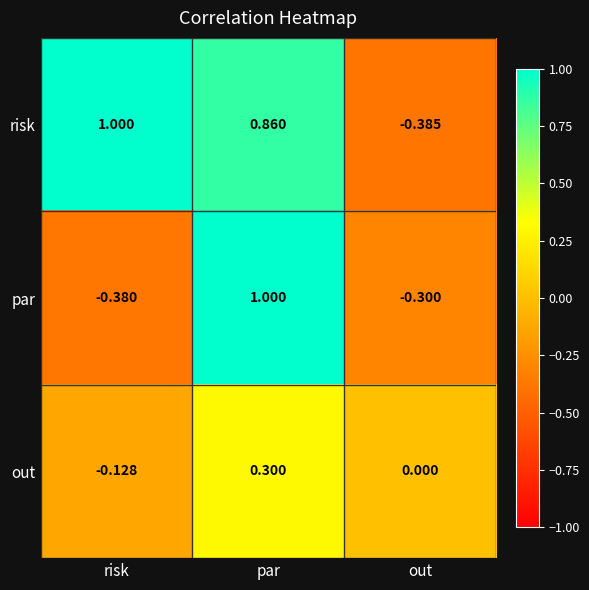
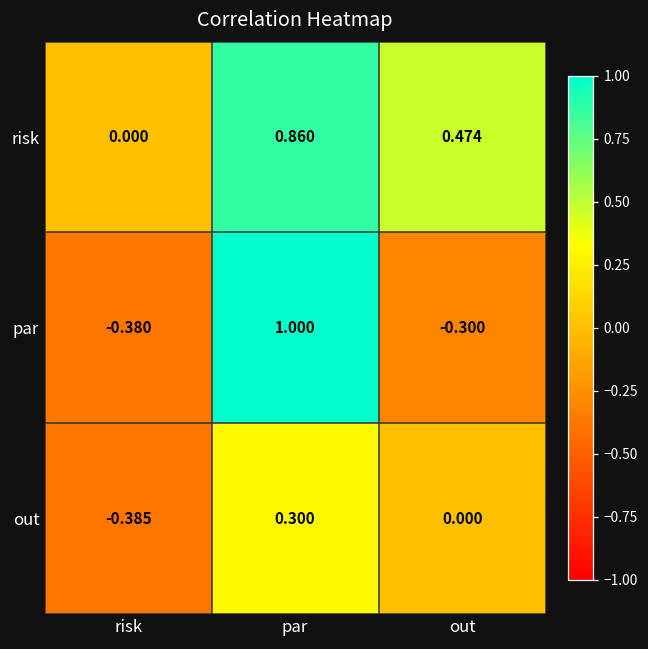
risk, risk: 1.000 -> 0.000
risk, out: -0.385 -> 0.474
out, risk: -0.128 -> -0.385
